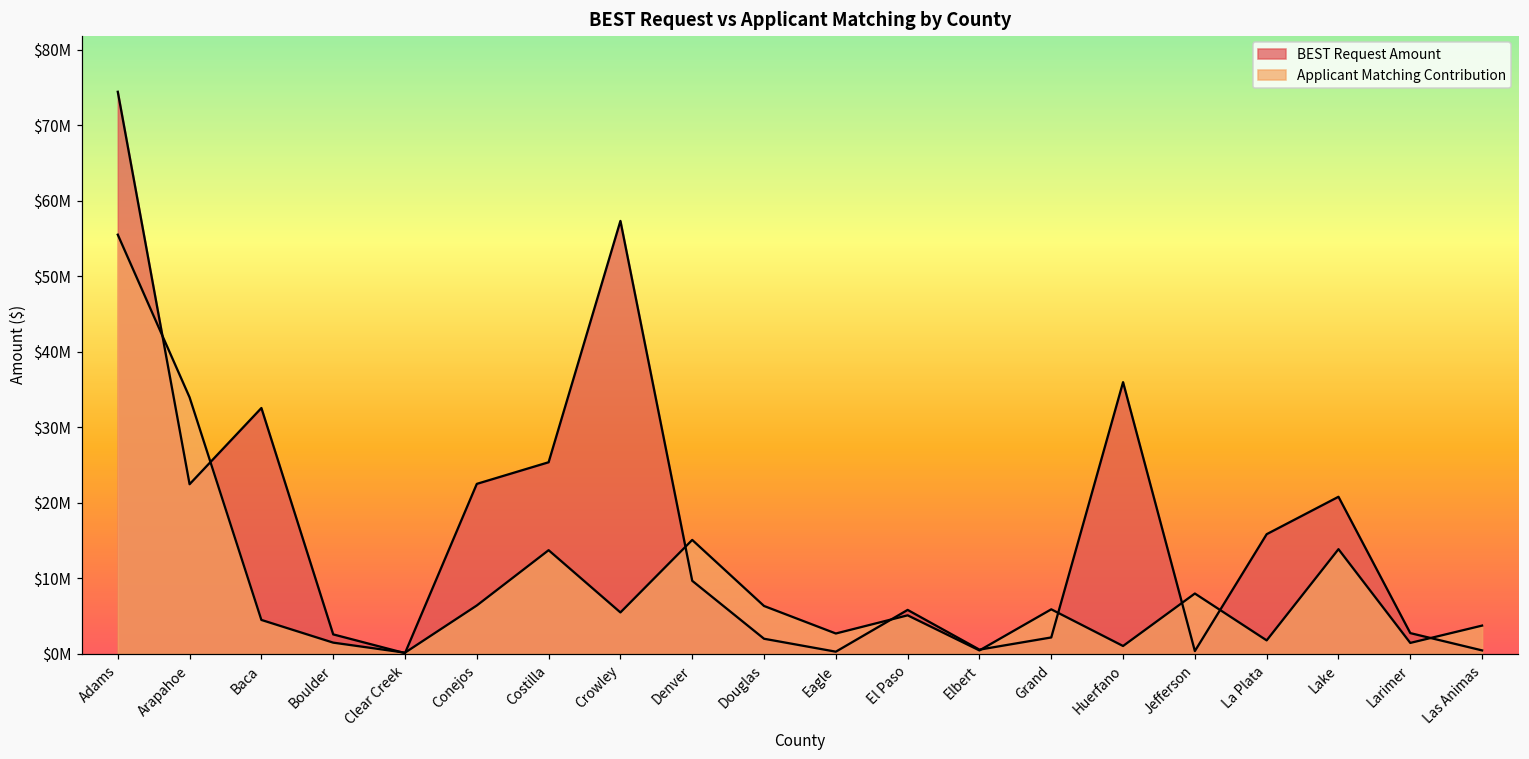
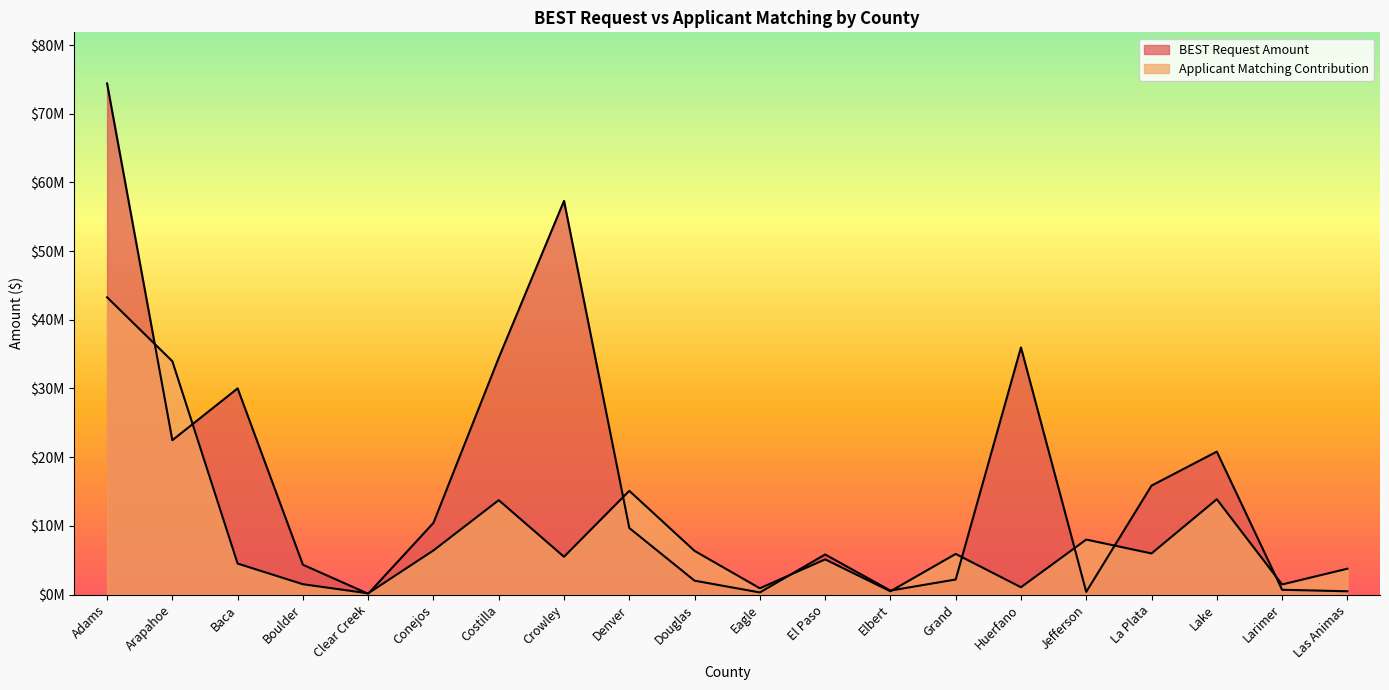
Applicant Matching Contribution, Adams: $56000000 -> $43000000
BEST Request Amount, Baca: $33000000 -> $30000000
BEST Request Amount, Boulder: $3000000 -> $4000000
BEST Request Amount, Conejos: $23000000 -> $10000000
BEST Request Amount, Costilla: $25000000 -> $34000000
Applicant Matching Contribution, Eagle: $3000000 -> $1000000
Applicant Matching Contribution, La Plata: $2000000 -> $6000000
BEST Request Amount, Larimer: $3000000 -> $1000000
